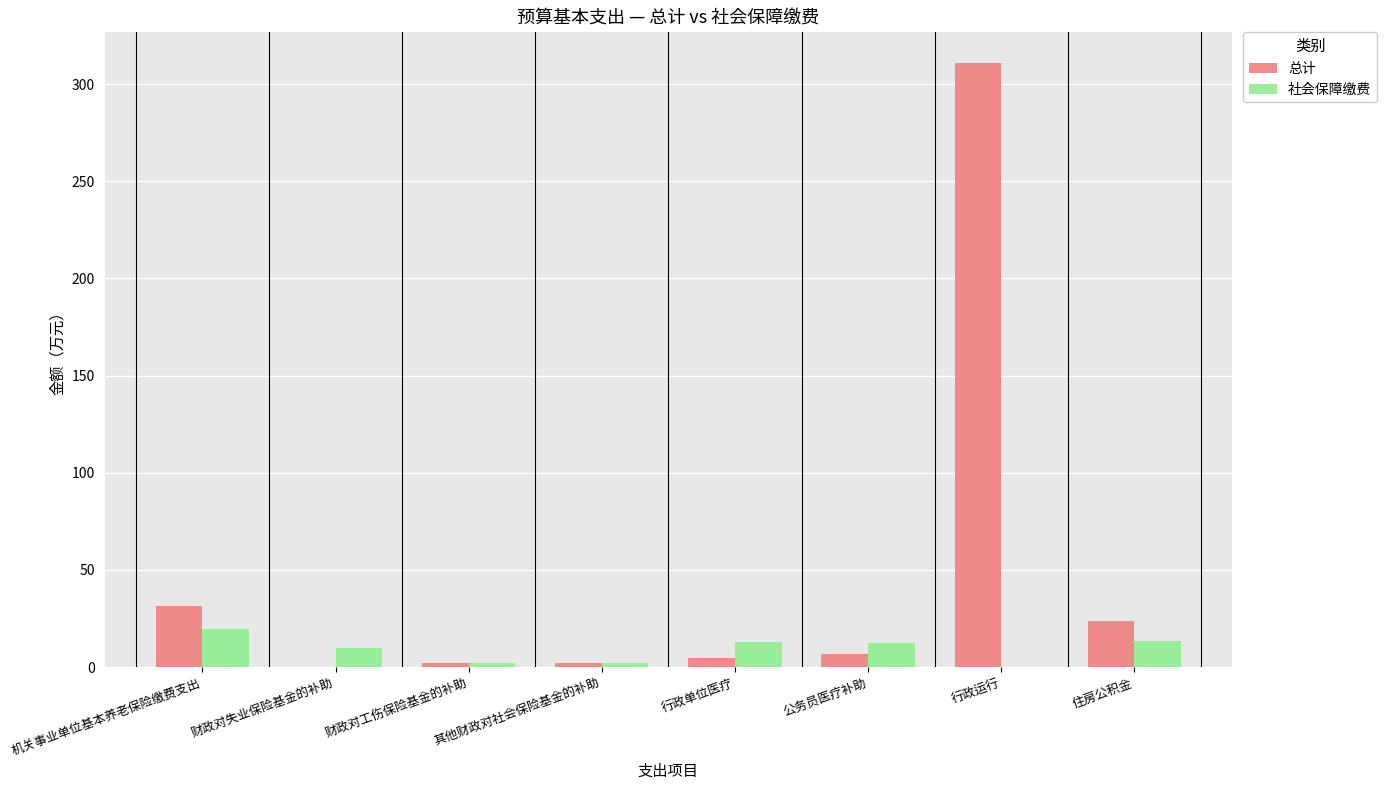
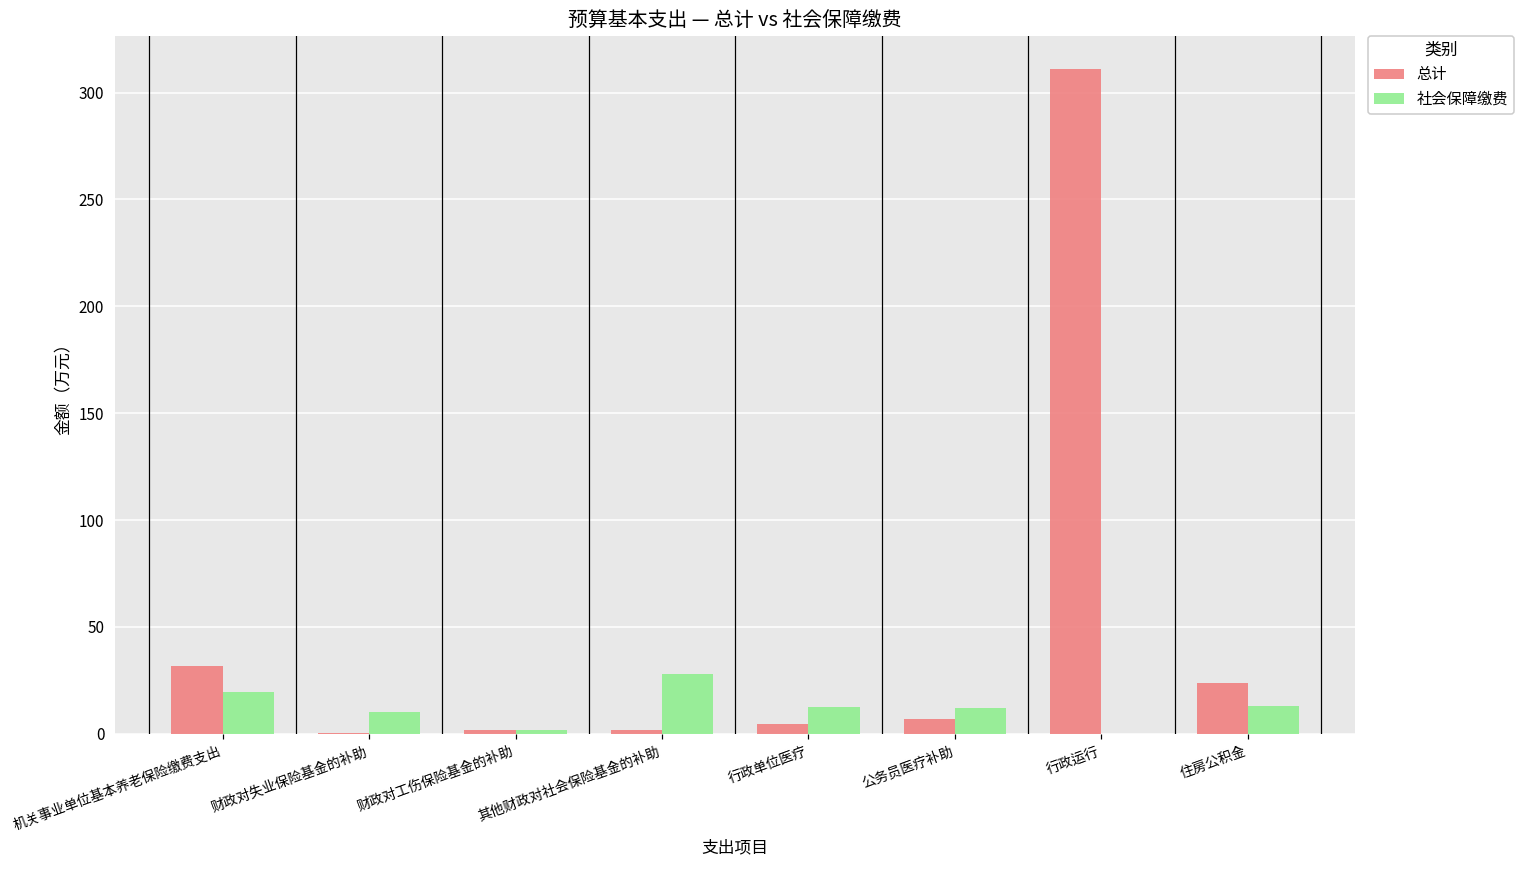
社会保障缴费, 其他财政对社会保险基金的补助: 2 -> 28
